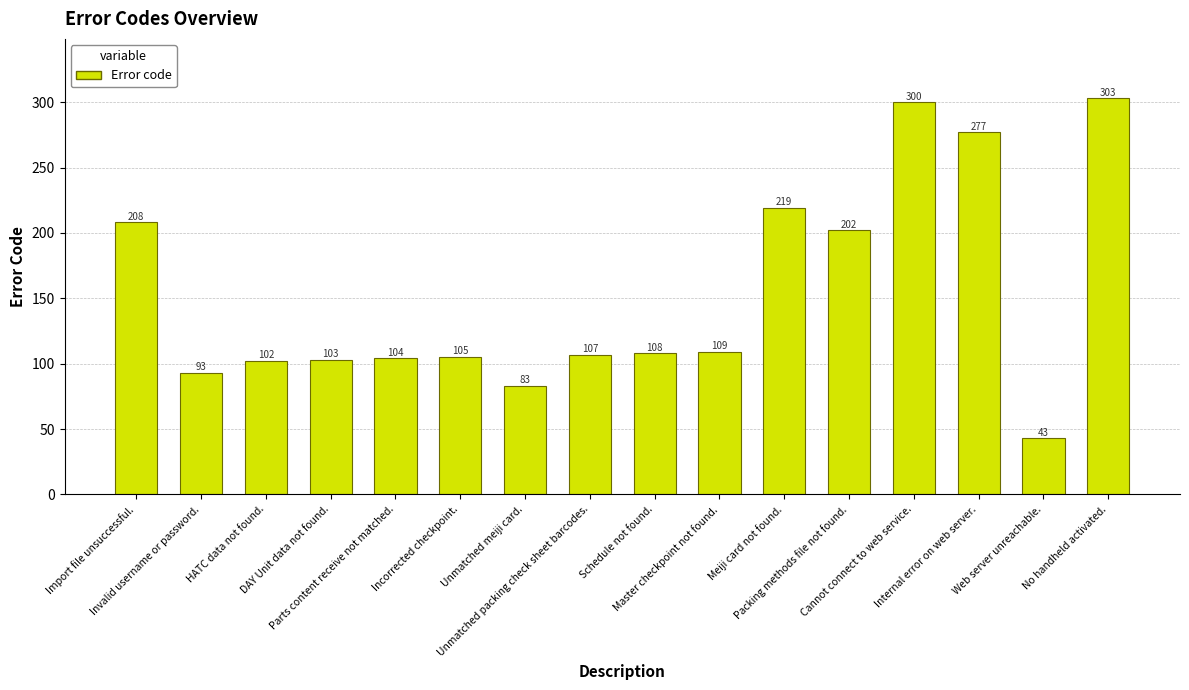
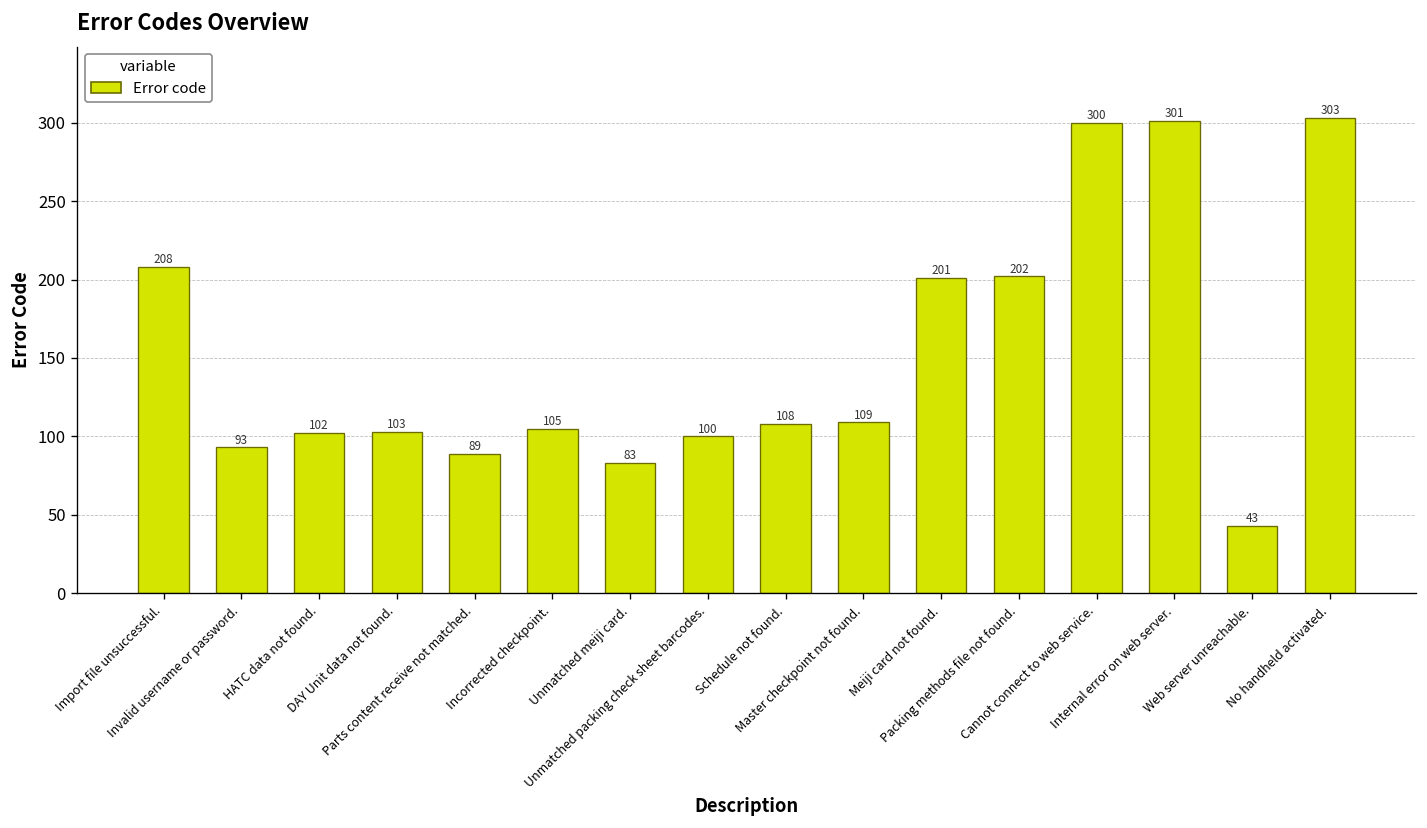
Parts content receive not matched.: 104 -> 89
Unmatched packing check sheet barcodes.: 107 -> 100
Meiji card not found.: 219 -> 201
Internal error on web server.: 277 -> 301
